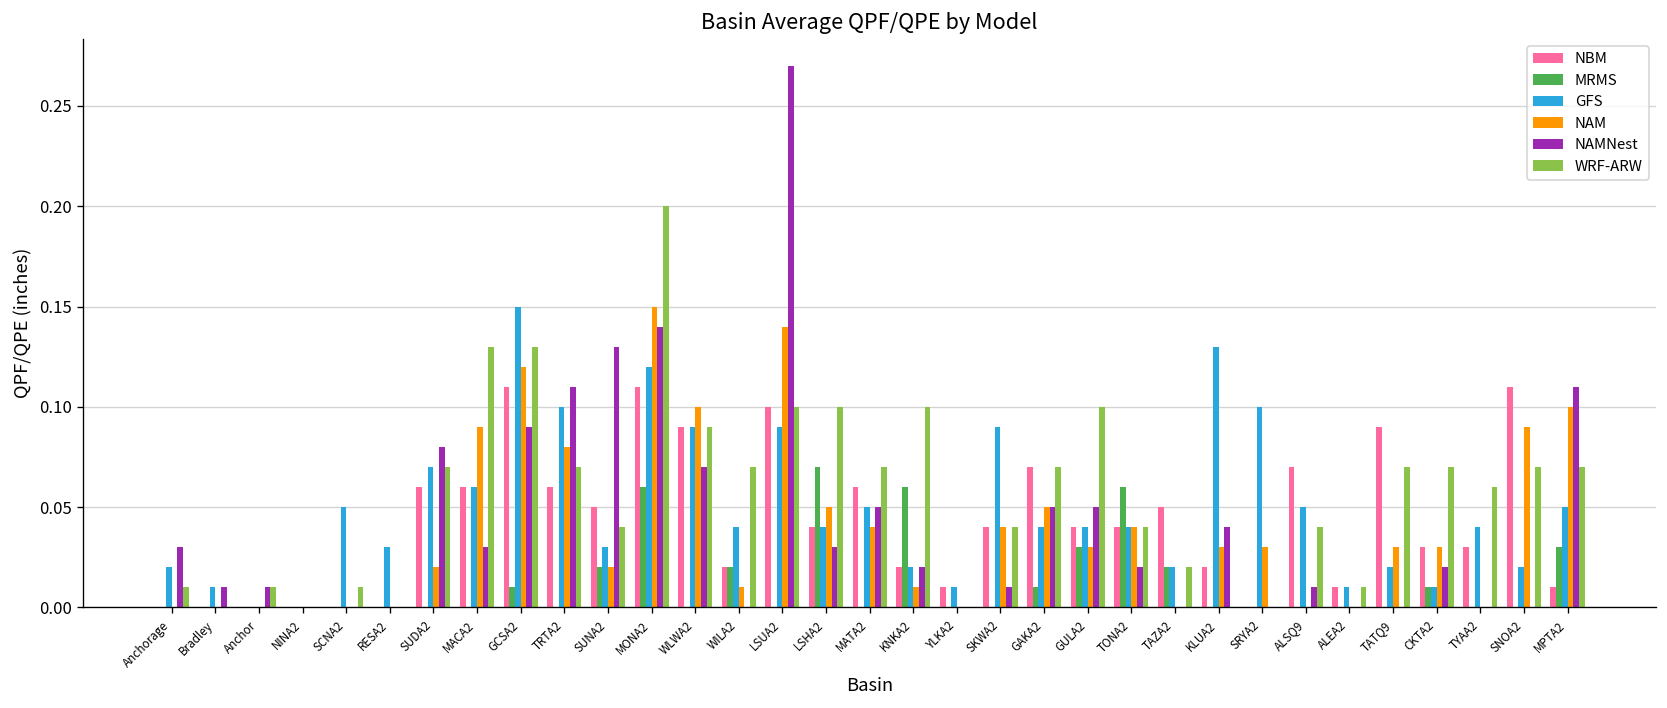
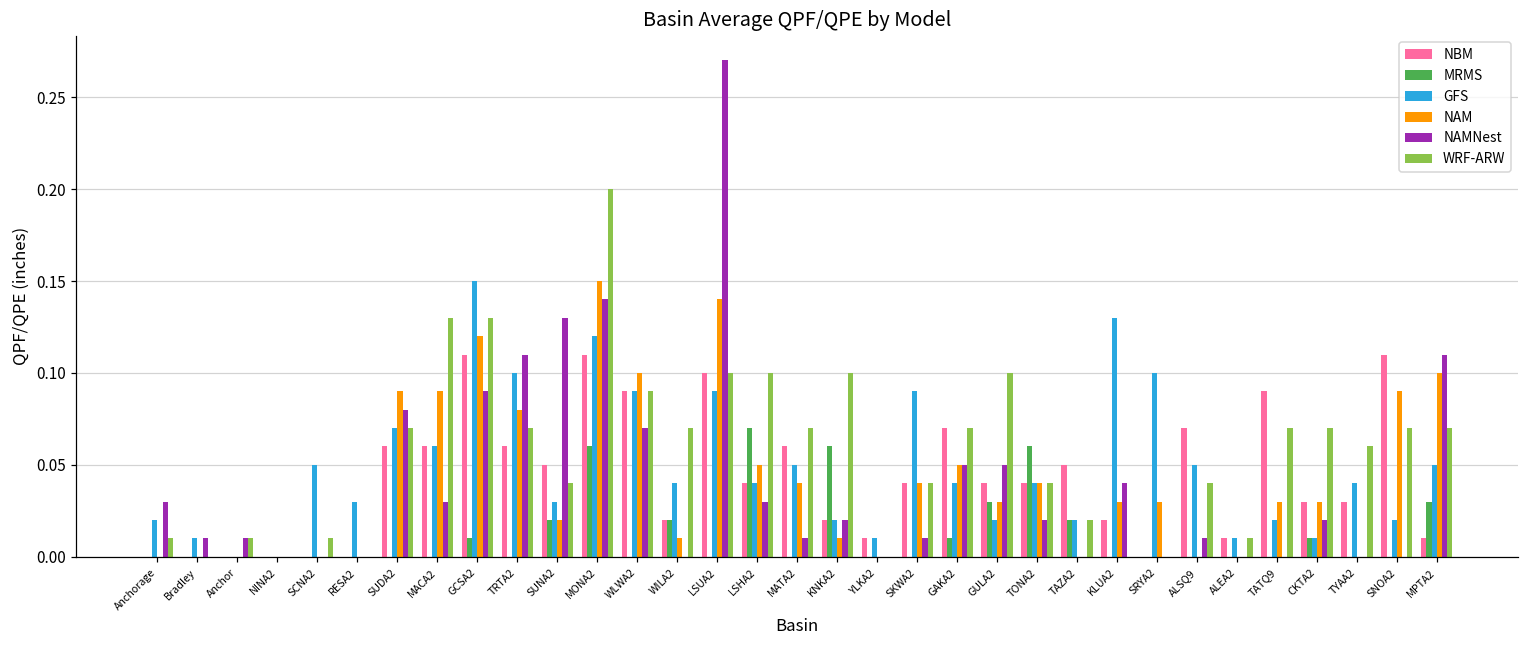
NAM, SUDA2: 0.02 -> 0.09
NAMNest, MATA2: 0.05 -> 0.01
GFS, GULA2: 0.04 -> 0.02
